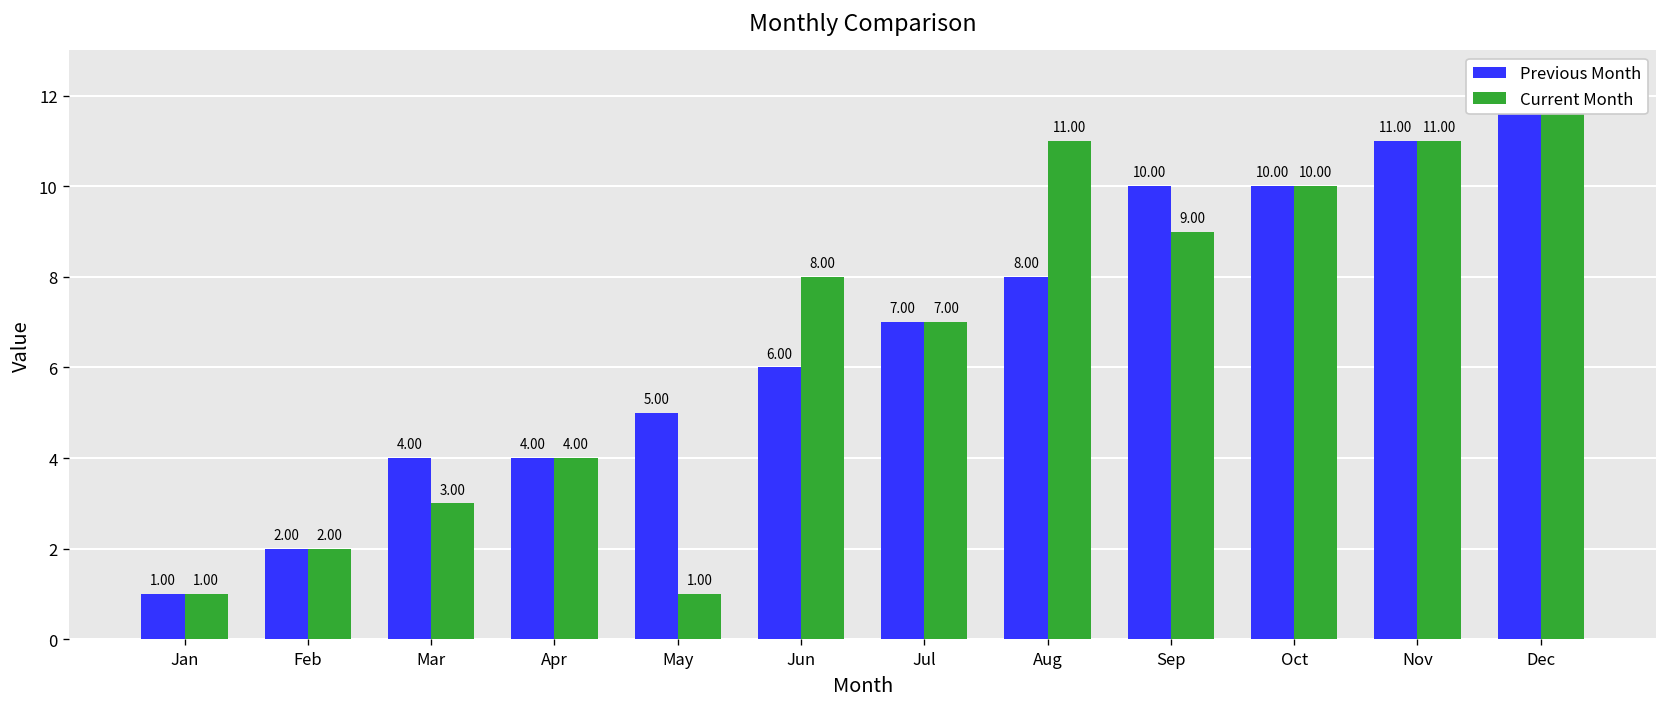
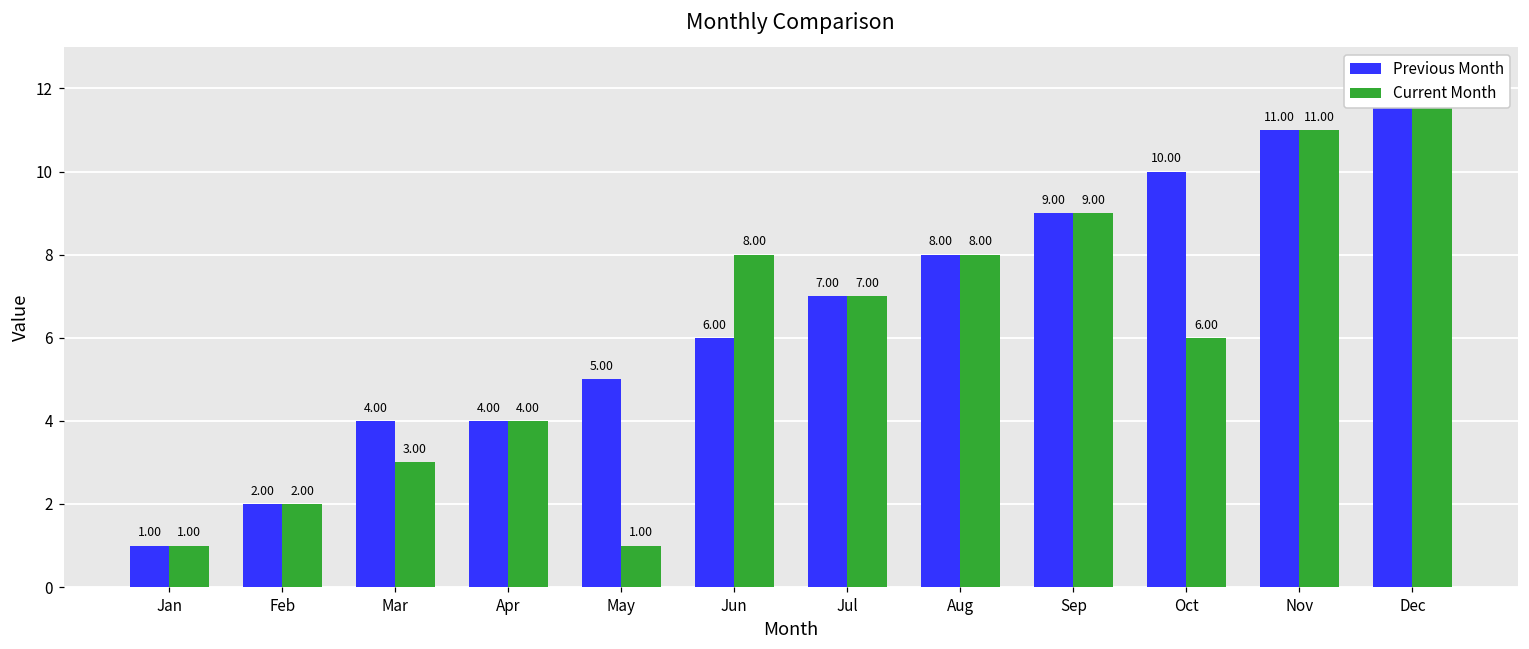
Current Month, Aug: 11.00 -> 8.00
Previous Month, Sep: 10.00 -> 9.00
Current Month, Oct: 10.00 -> 6.00
